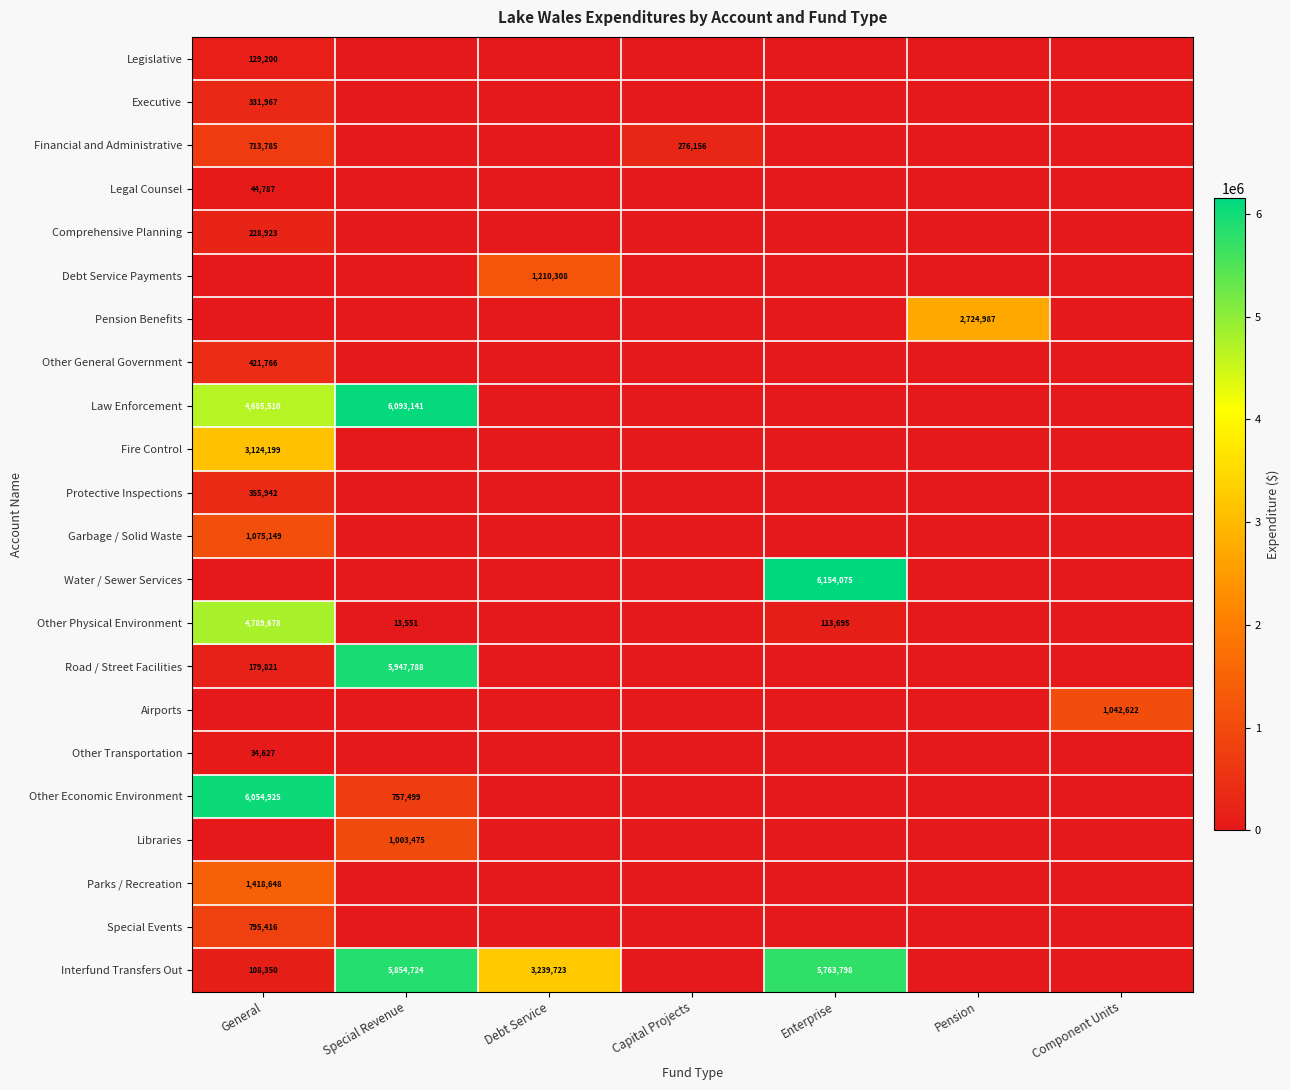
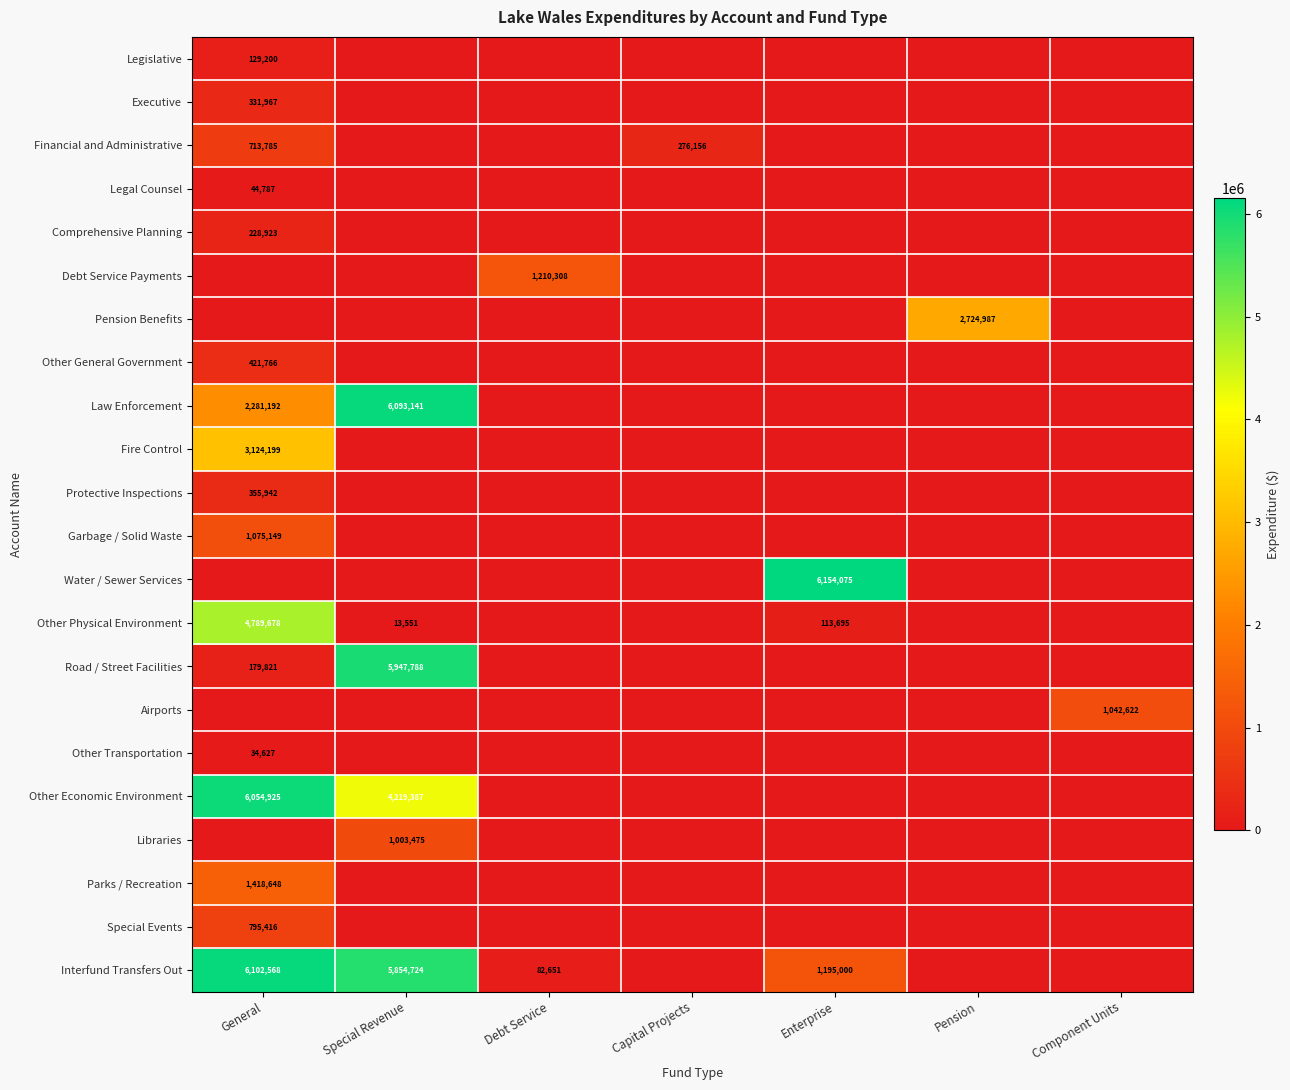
Law Enforcement, General: 4,685,510 -> 2,281,192
Other Economic Environment, Special Revenue: 757,499 -> 4,219,387
Interfund Transfers Out, General: 108,350 -> 6,102,568
Interfund Transfers Out, Debt Service: 3,239,723 -> 82,651
Interfund Transfers Out, Enterprise: 5,763,798 -> 1,195,000
